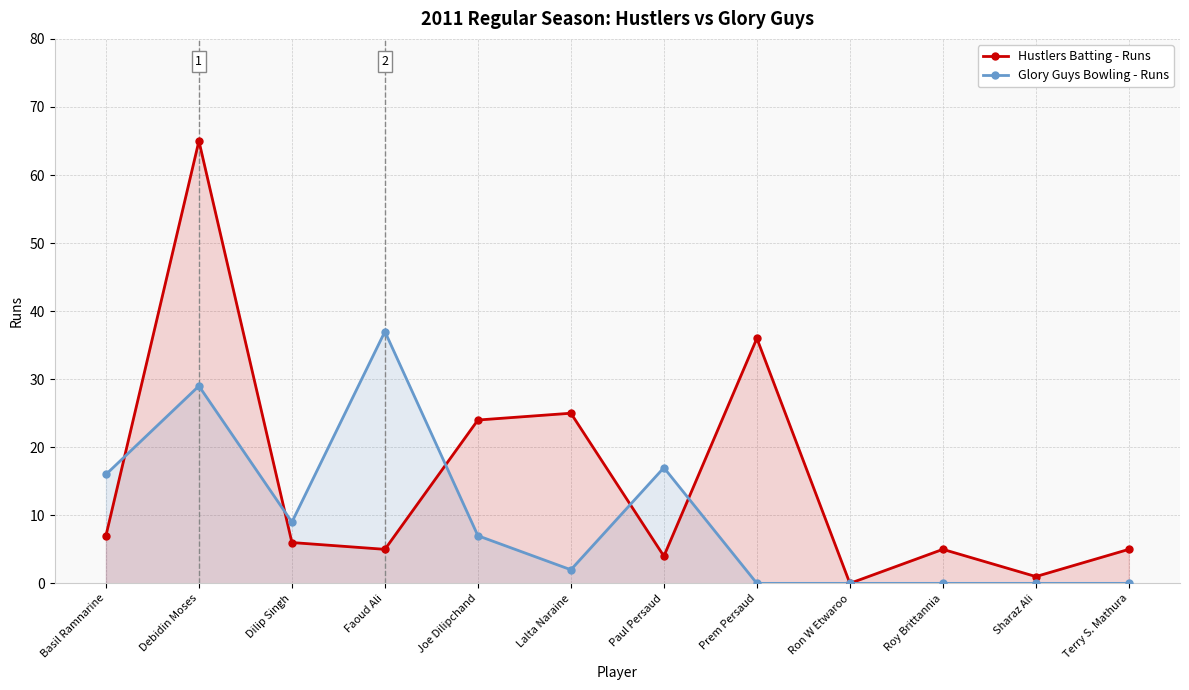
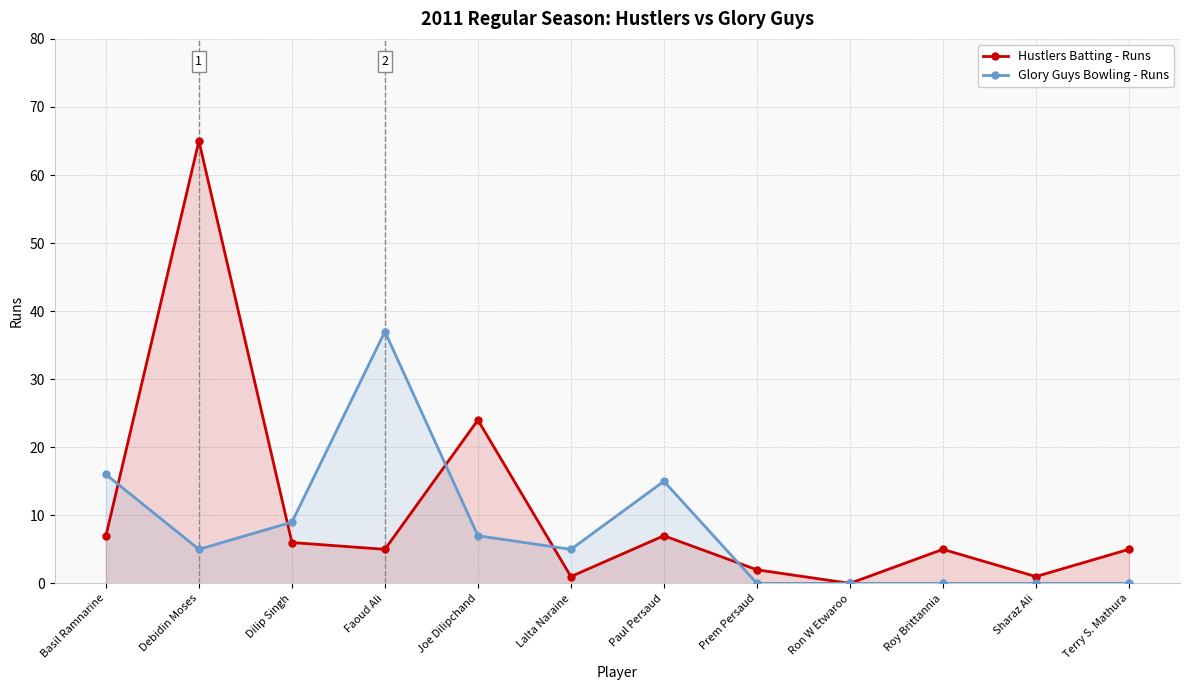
Glory Guys Bowling - Runs, Debidin Moses: 29 -> 5
Hustlers Batting - Runs, Lalta Naraine: 25 -> 1
Glory Guys Bowling - Runs, Lalta Naraine: 2 -> 5
Hustlers Batting - Runs, Paul Persaud: 4 -> 7
Glory Guys Bowling - Runs, Paul Persaud: 17 -> 15
Hustlers Batting - Runs, Prem Persaud: 36 -> 2
